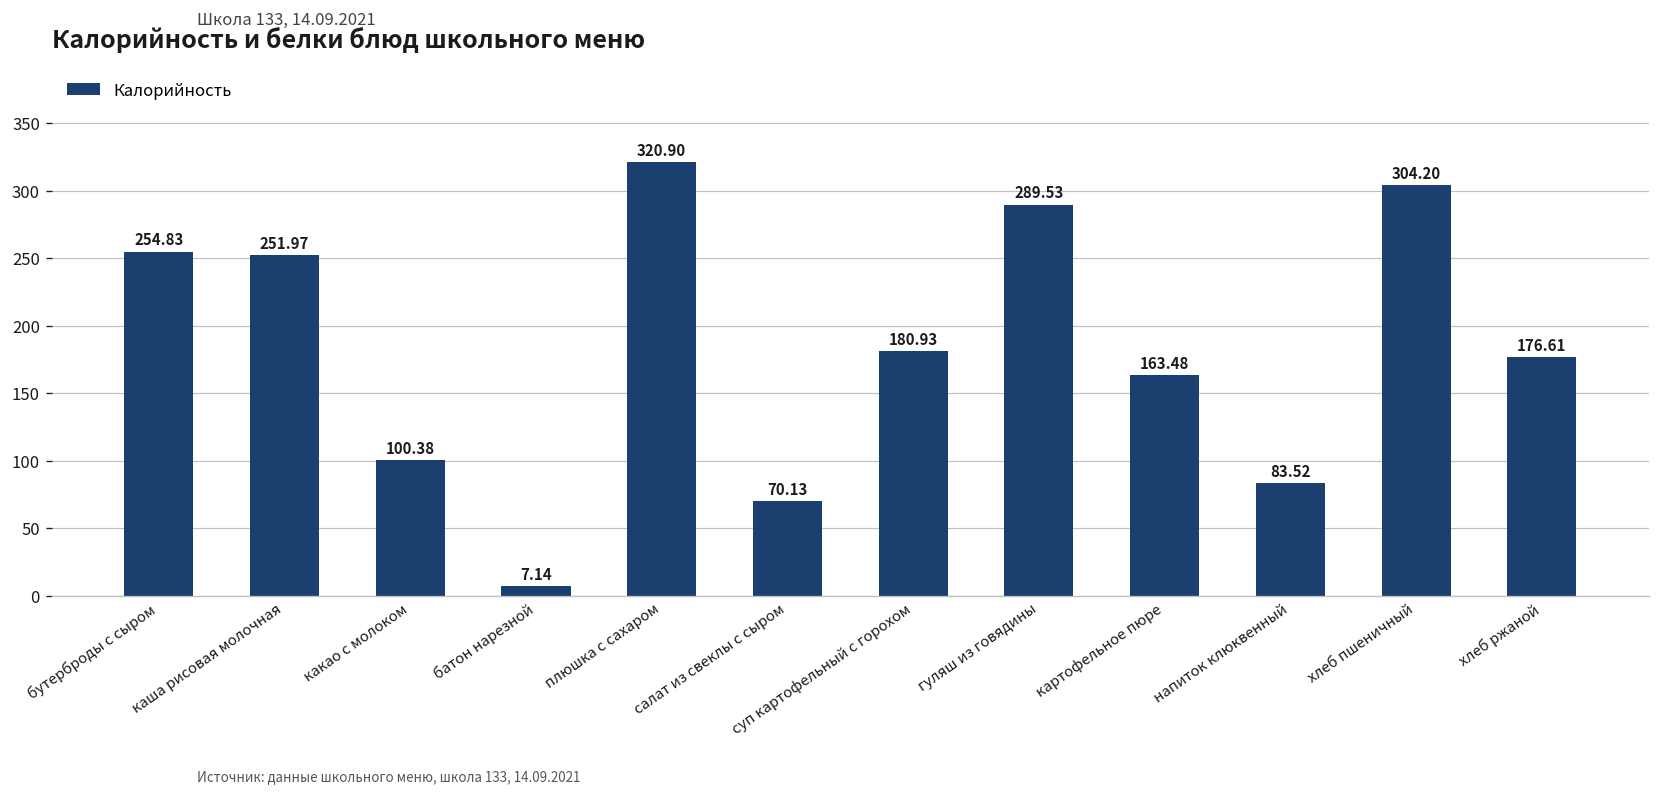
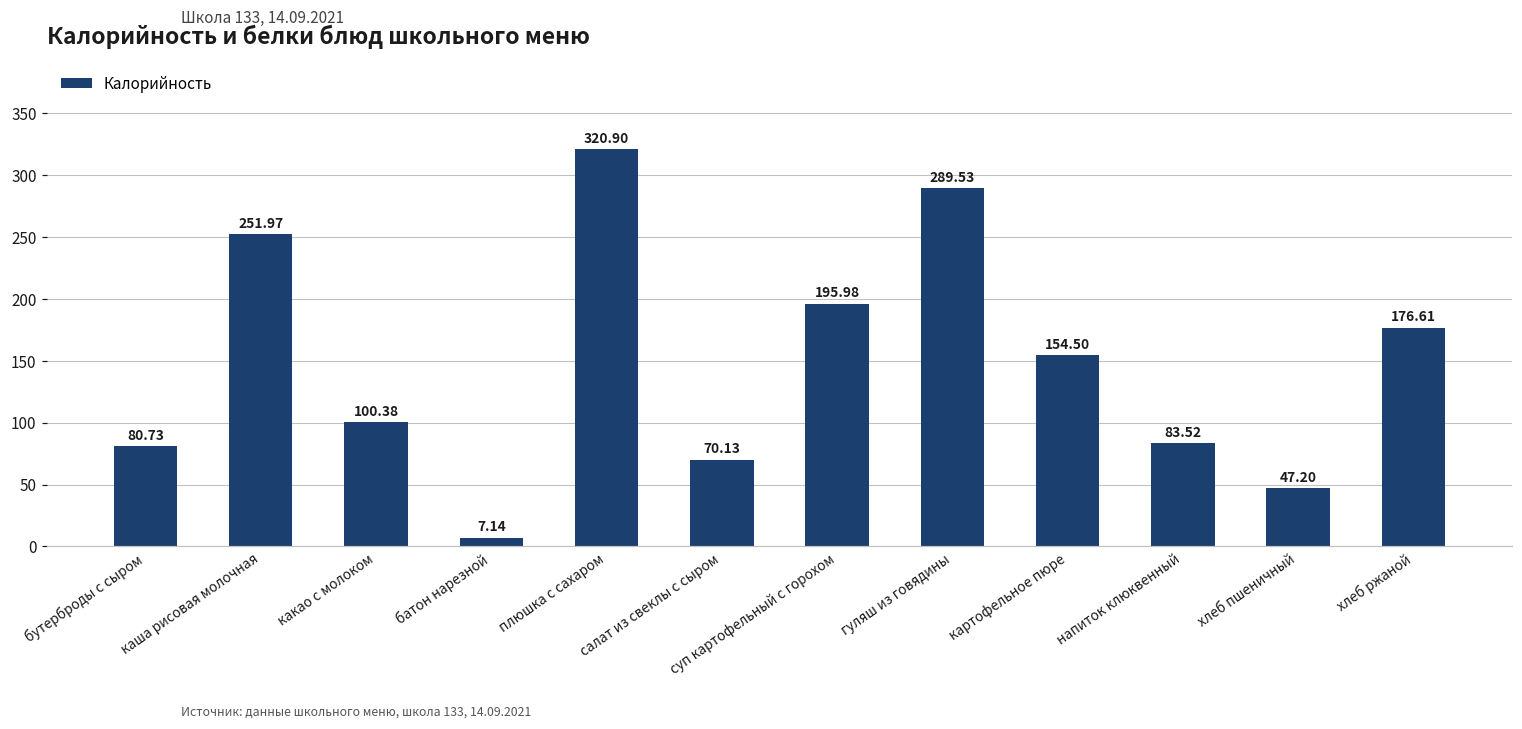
бутерброды с сыром: 254.83 -> 80.73
суп картофельный с горохом: 180.93 -> 195.98
картофельное пюре: 163.48 -> 154.50
хлеб пшеничный: 304.20 -> 47.20
